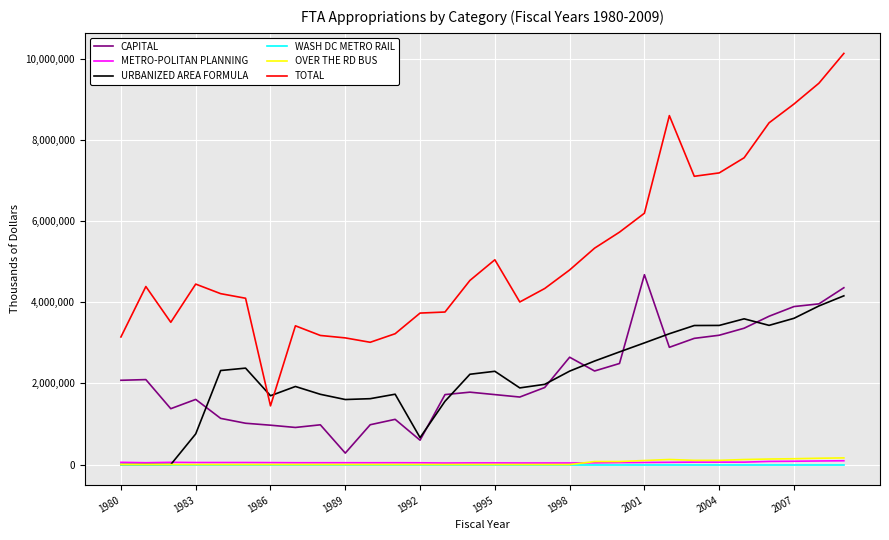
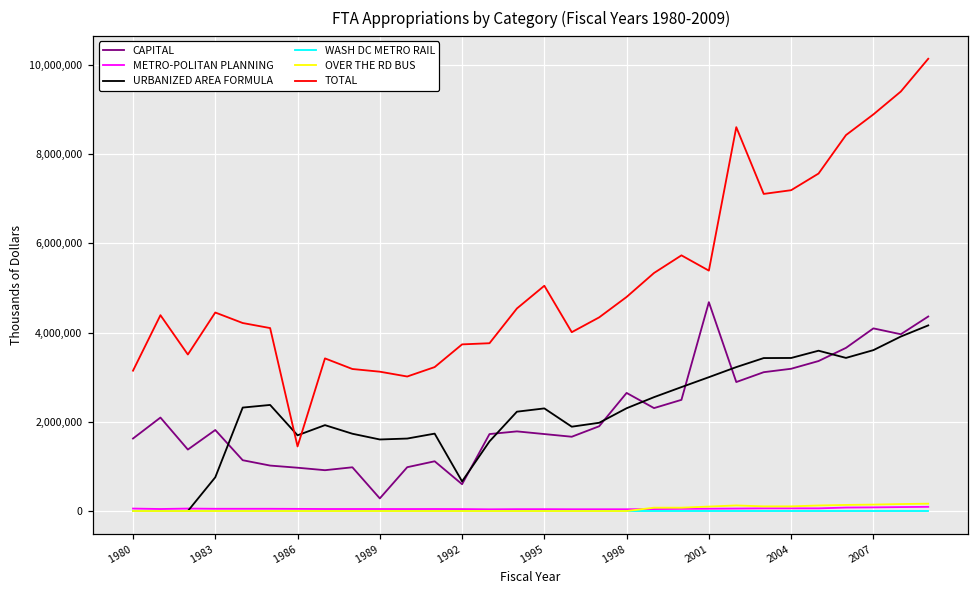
CAPITAL, 1980: 2,100,000 -> 1,600,000
CAPITAL, 1983: 1,600,000 -> 1,800,000
TOTAL, 2001: 6,200,000 -> 5,400,000
CAPITAL, 2007: 3,900,000 -> 4,100,000
